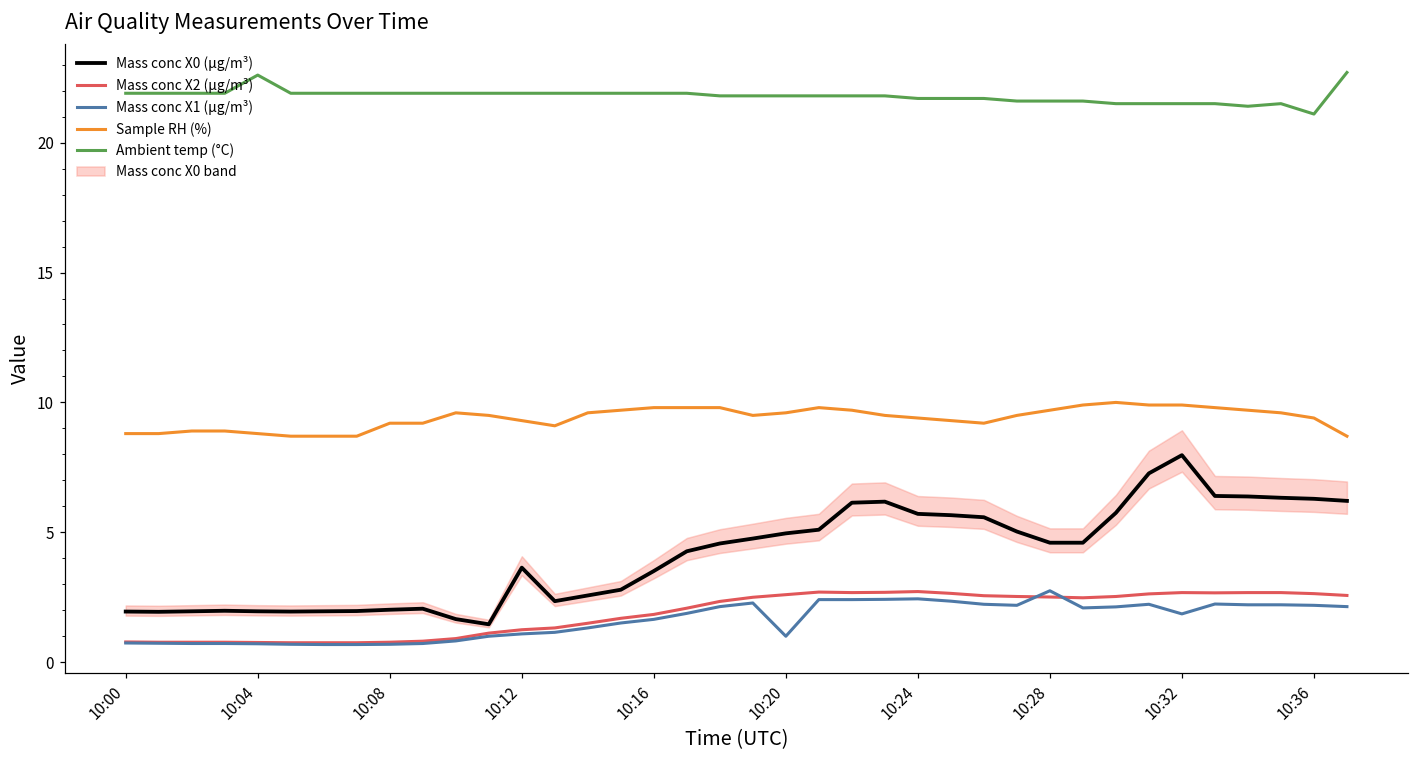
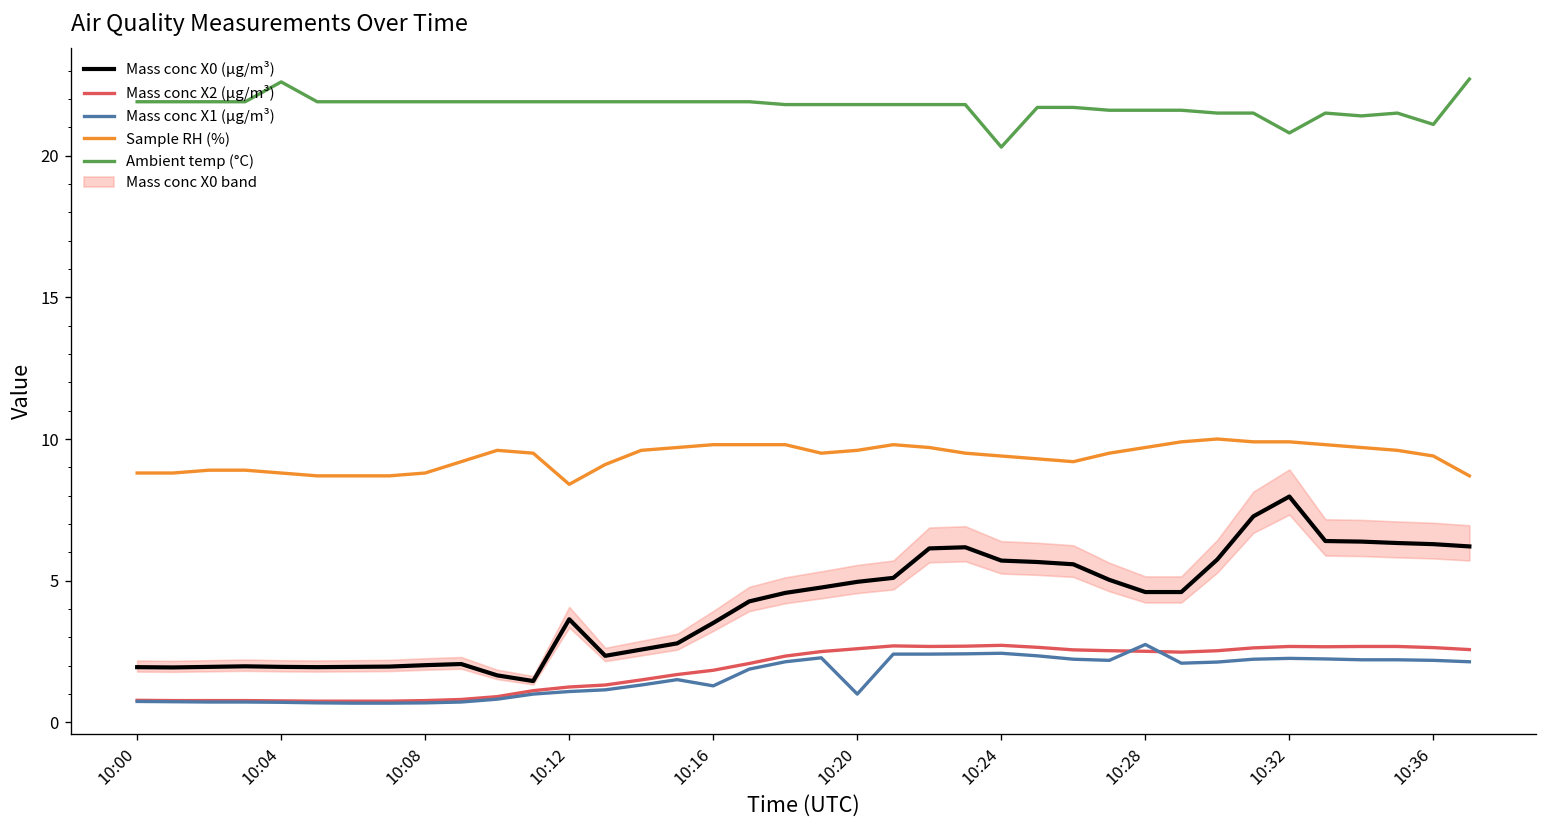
Sample RH (%), 10:08: 9.2 -> 8.8
Sample RH (%), 10:12: 9.3 -> 8.4
Mass conc X1 (μg/m³), 10:16: 1.7 -> 1.3
Ambient temp (°C), 10:24: 21.7 -> 20.3
Mass conc X1 (μg/m³), 10:32: 1.9 -> 2.3
Ambient temp (°C), 10:32: 21.5 -> 20.8
